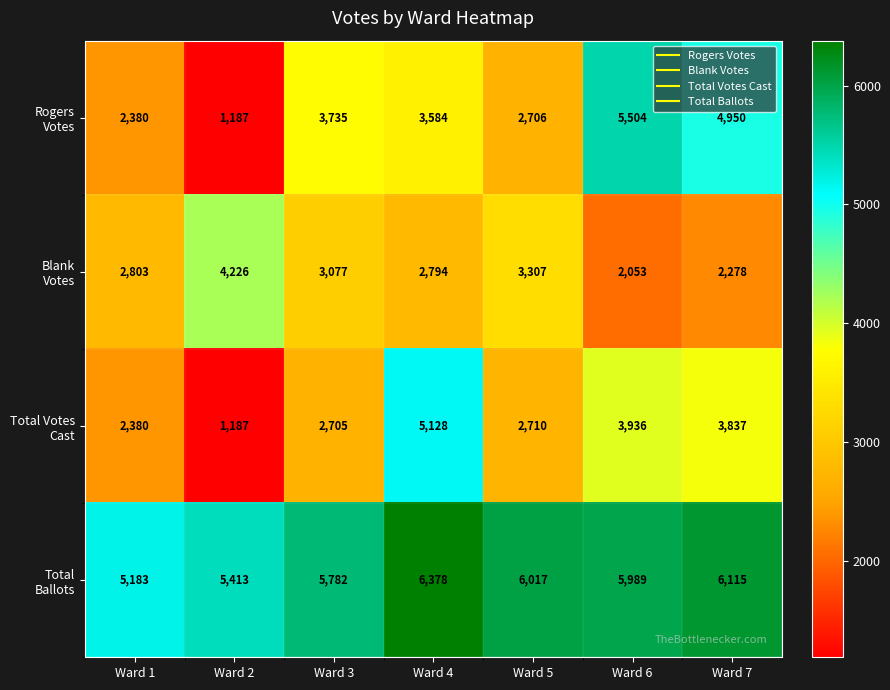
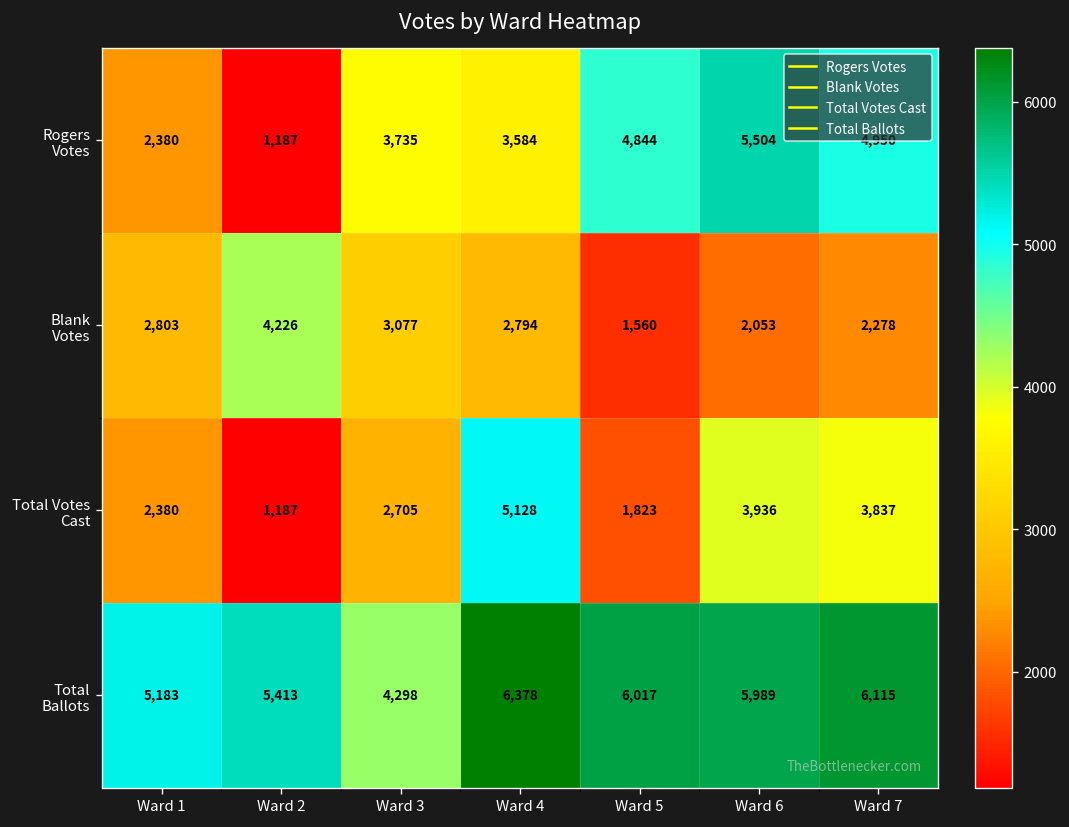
Rogers Votes, Ward 5: 2,706 -> 4,844
Blank Votes, Ward 5: 3,307 -> 1,560
Total Votes Cast, Ward 5: 2,710 -> 1,823
Total Ballots, Ward 3: 5,782 -> 4,298
